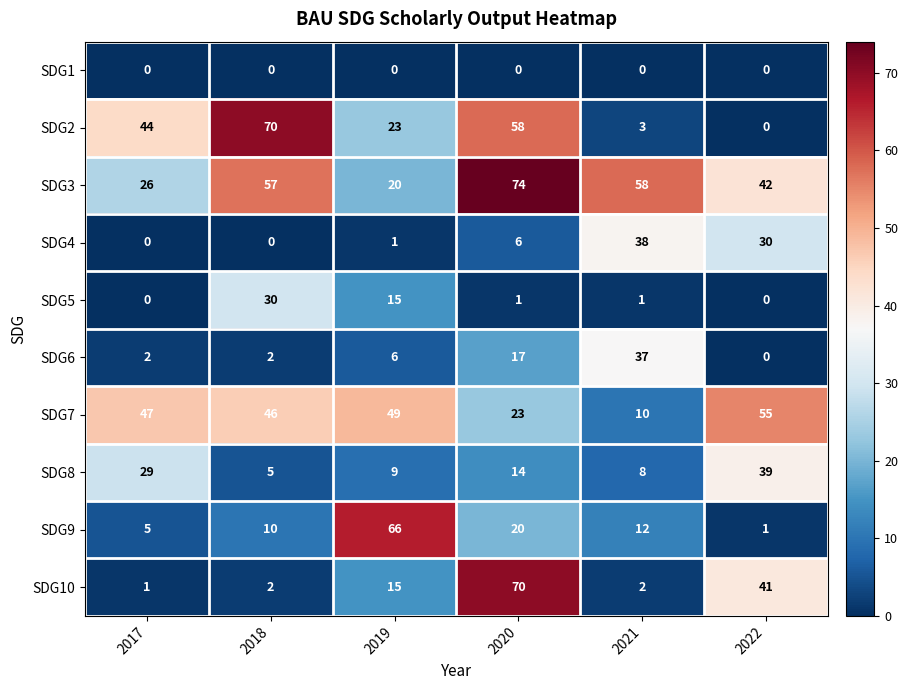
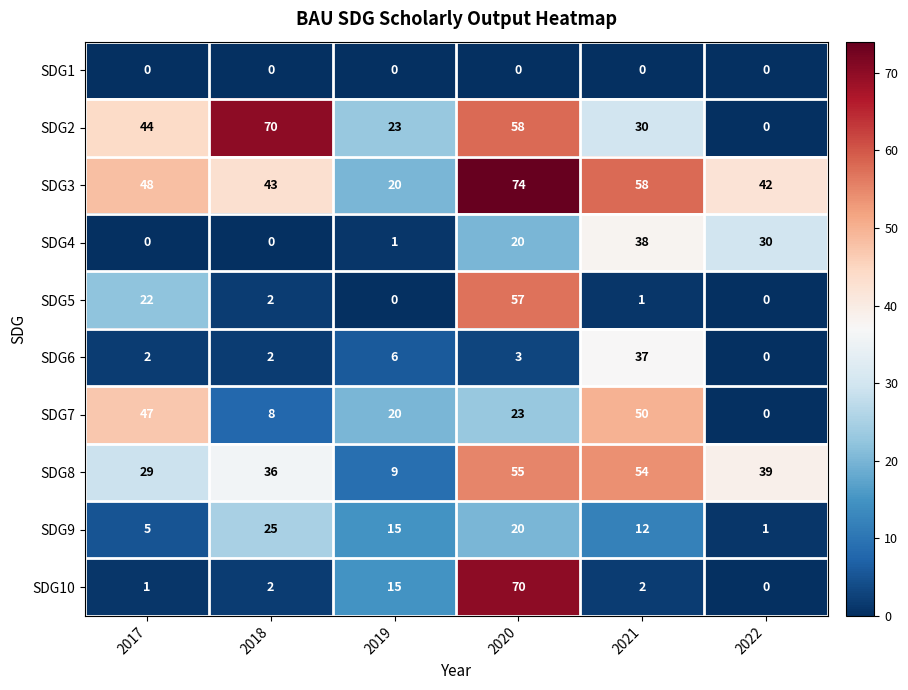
SDG2, 2021: 3 -> 30
SDG3, 2017: 26 -> 48
SDG3, 2018: 57 -> 43
SDG4, 2020: 6 -> 20
SDG5, 2017: 0 -> 22
SDG5, 2018: 30 -> 2
SDG5, 2019: 15 -> 0
SDG5, 2020: 1 -> 57
SDG6, 2020: 17 -> 3
SDG7, 2018: 46 -> 8
SDG7, 2019: 49 -> 20
SDG7, 2021: 10 -> 50
SDG7, 2022: 55 -> 0
SDG8, 2018: 5 -> 36
SDG8, 2020: 14 -> 55
SDG8, 2021: 8 -> 54
SDG9, 2018: 10 -> 25
SDG9, 2019: 66 -> 15
SDG10, 2022: 41 -> 0
